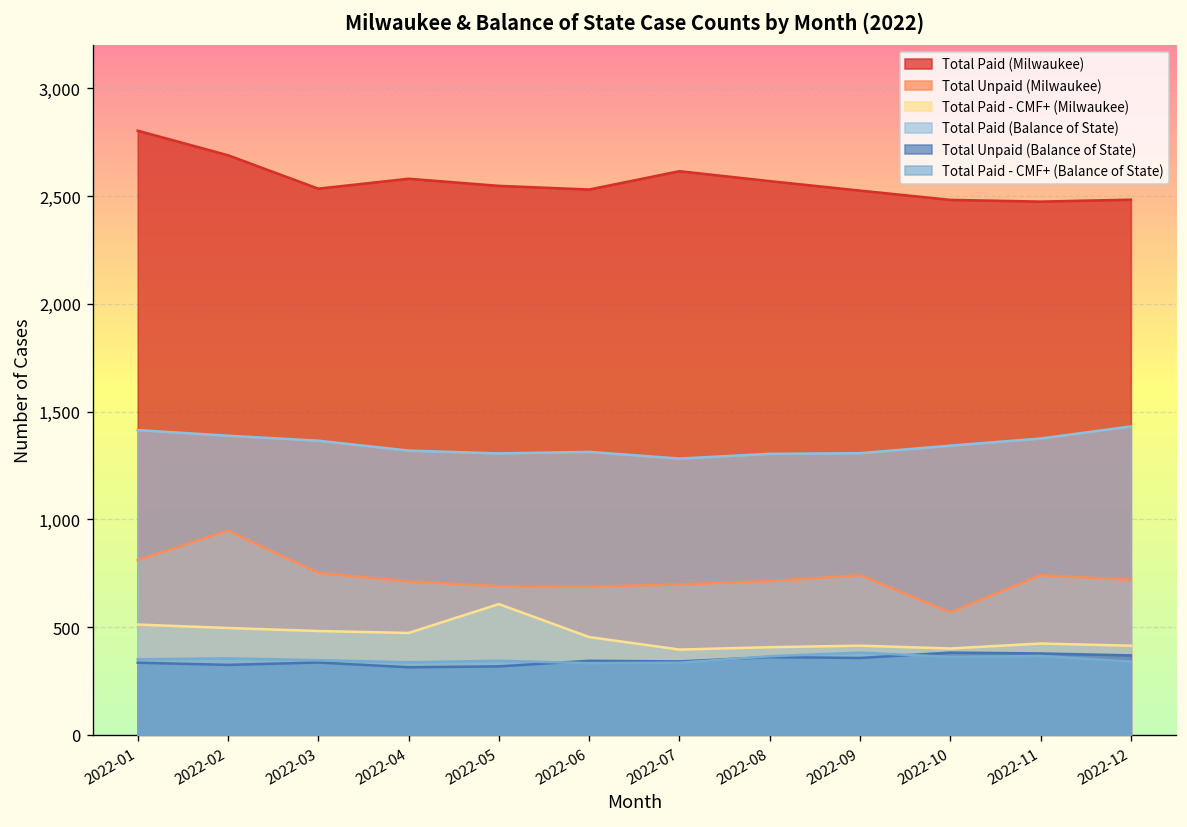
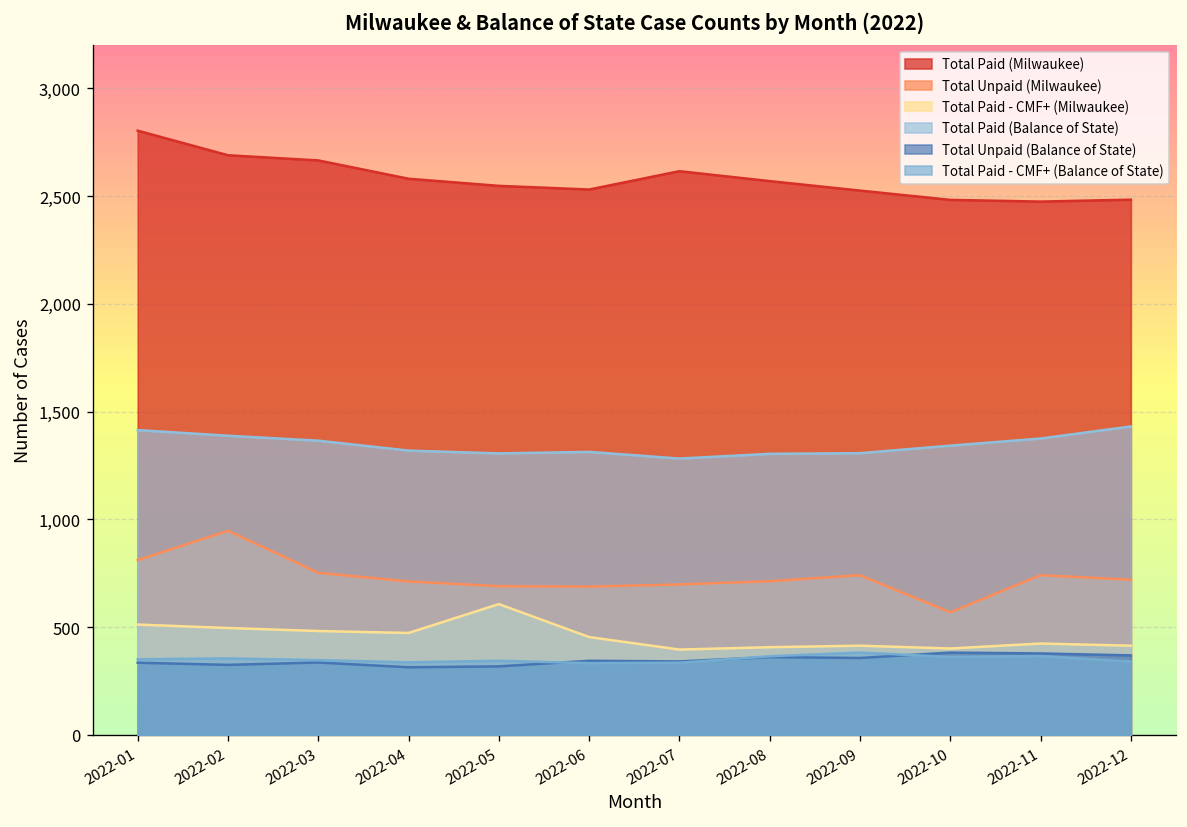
Total Paid (Milwaukee), 2022-03: 2,530 -> 2,670
